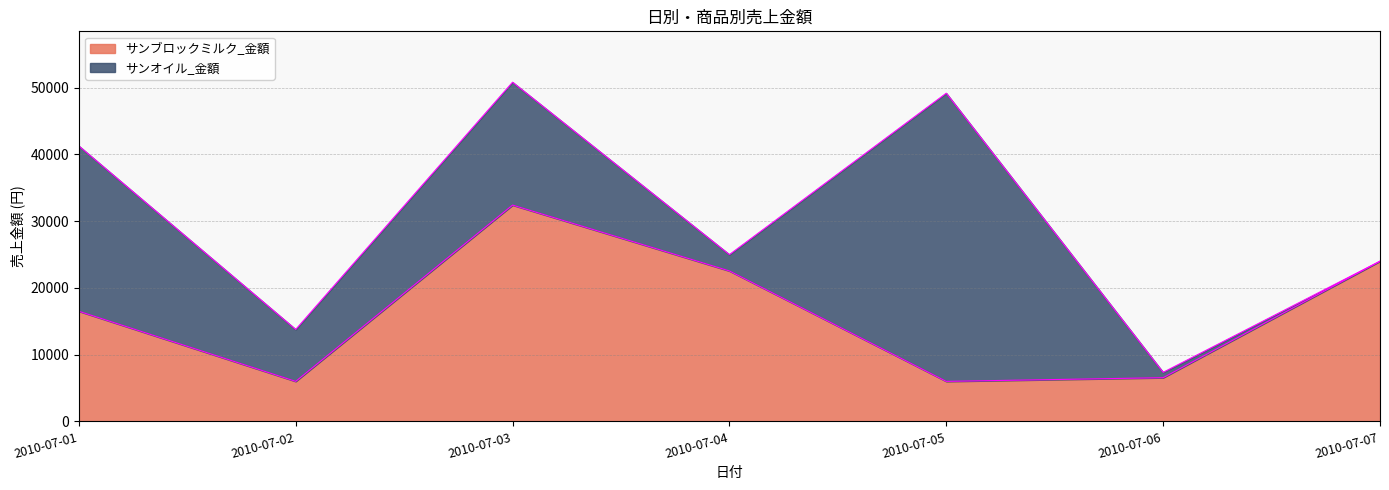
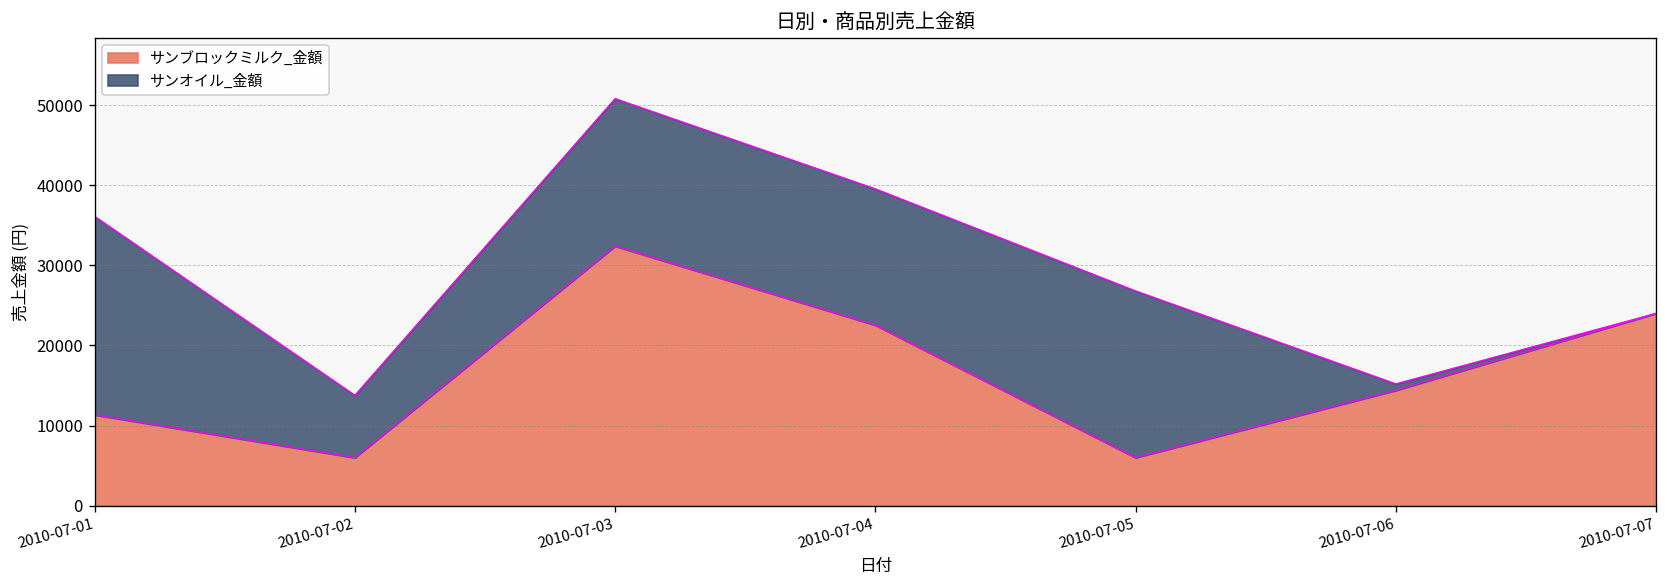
サンブロックミルク_金額, 2010-07-01: 17000 -> 11000
サンオイル_金額, 2010-07-04: 2000 -> 17000
サンオイル_金額, 2010-07-05: 43000 -> 21000
サンブロックミルク_金額, 2010-07-06: 7000 -> 14000
